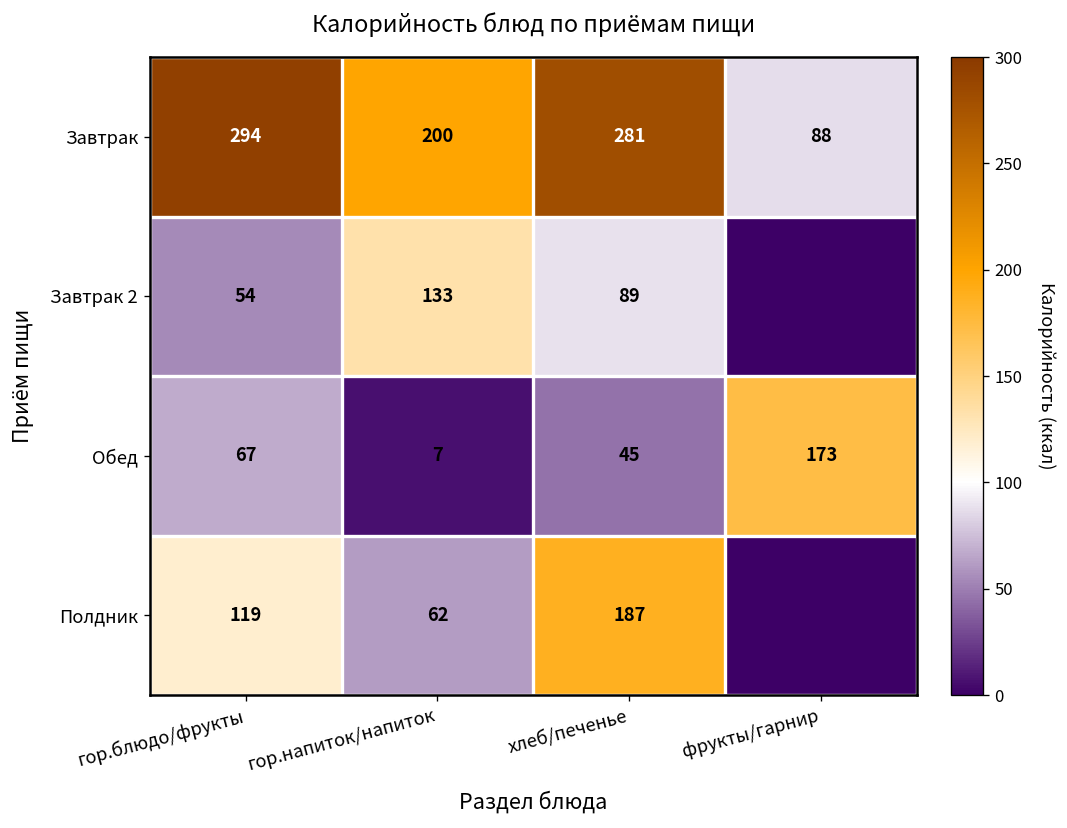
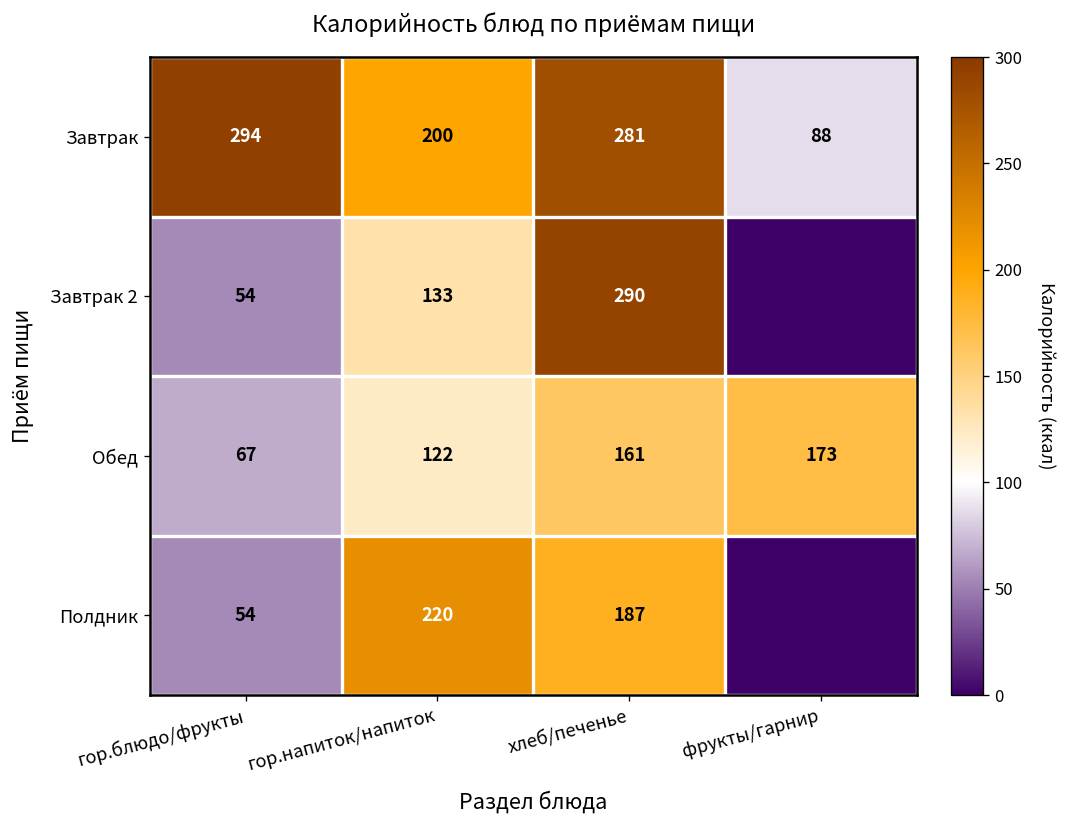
Завтрак 2, хлеб/печенье: 89 -> 290
Обед, гор.напиток/напиток: 7 -> 122
Обед, хлеб/печенье: 45 -> 161
Полдник, гор.блюдо/фрукты: 119 -> 54
Полдник, гор.напиток/напиток: 62 -> 220
